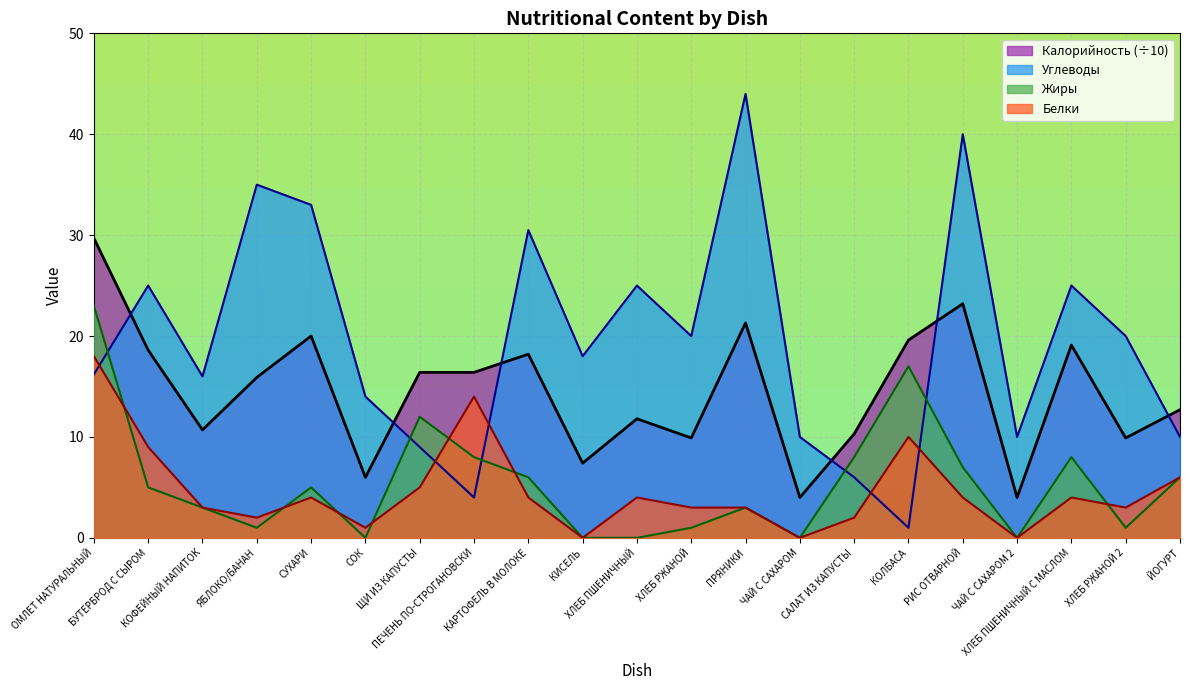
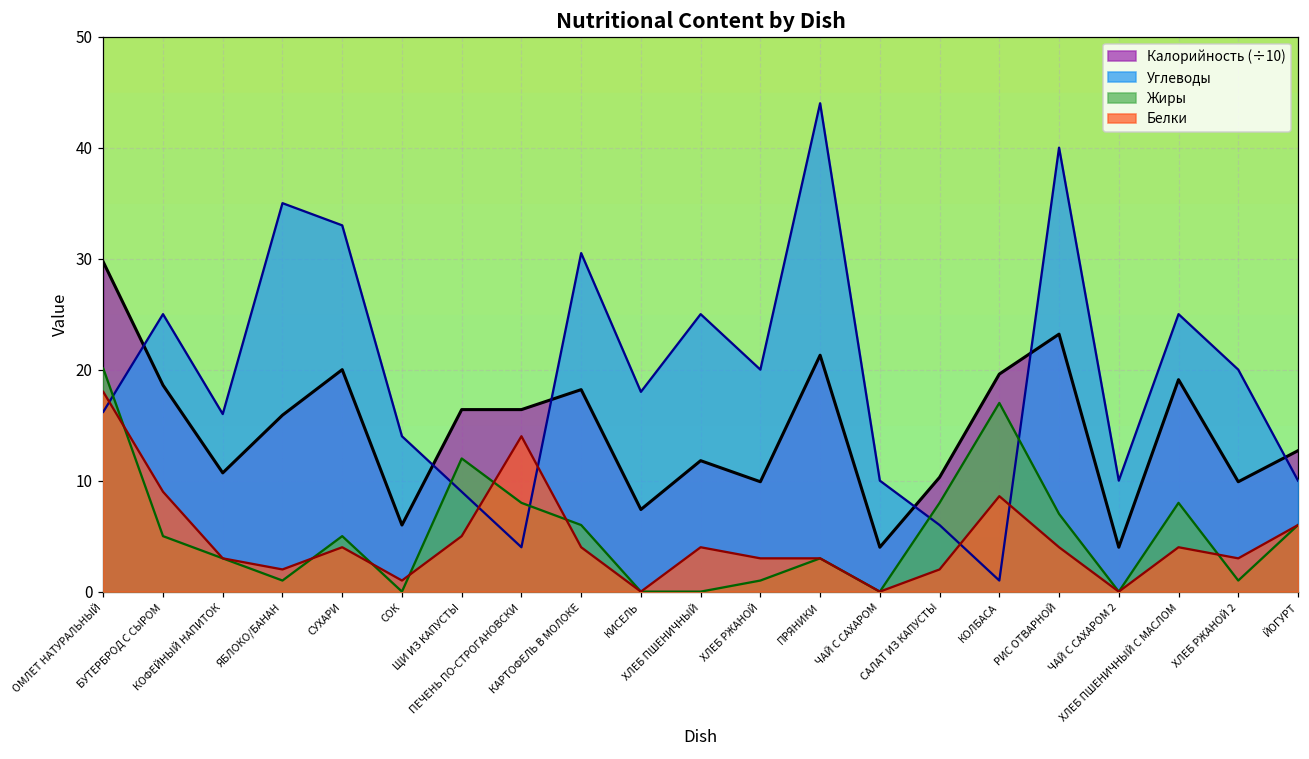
Жиры, ОМЛЕТ НАТУРАЛЬНЫЙ: 23.0 -> 20.1
Белки, КОЛБАСА: 10.0 -> 8.6
